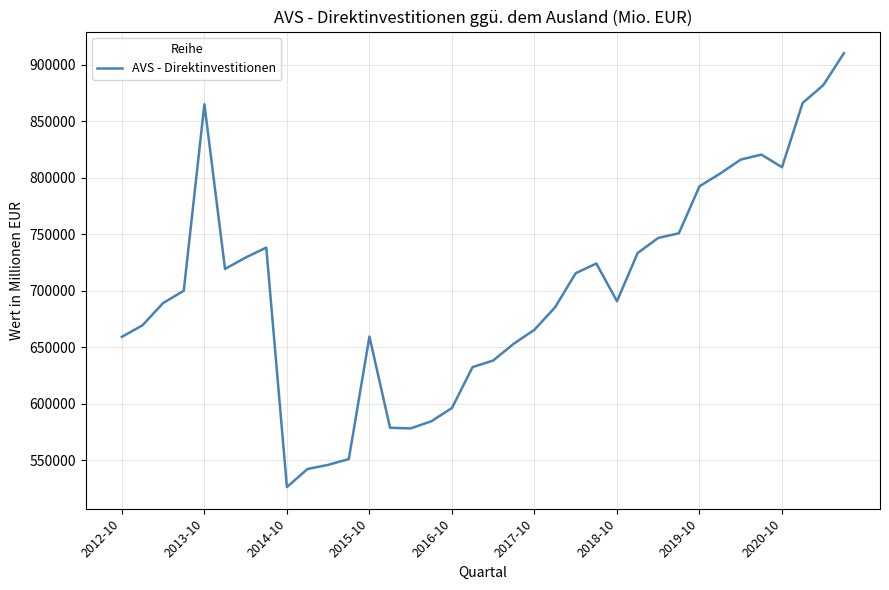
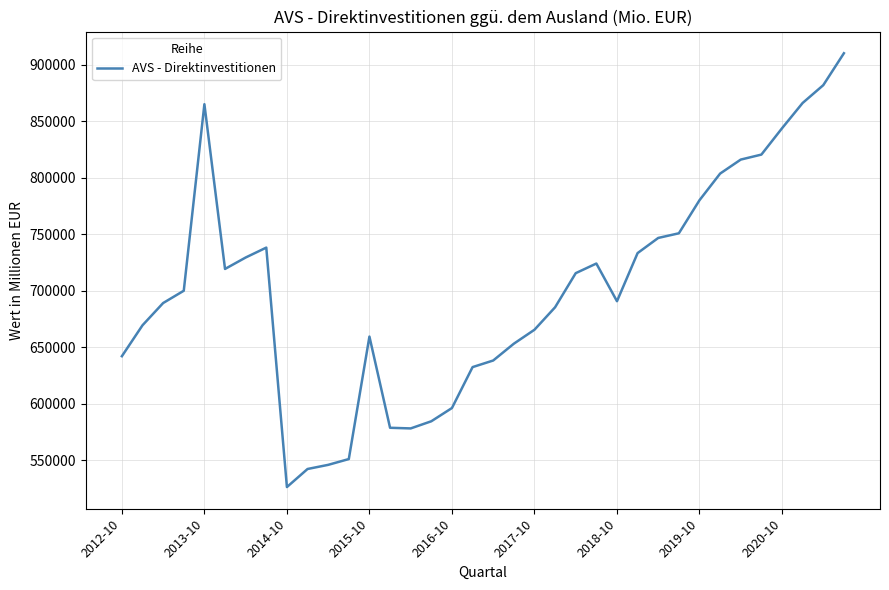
2012-10: 659000 -> 642000
2019-10: 792000 -> 780000
2020-10: 809000 -> 844000
